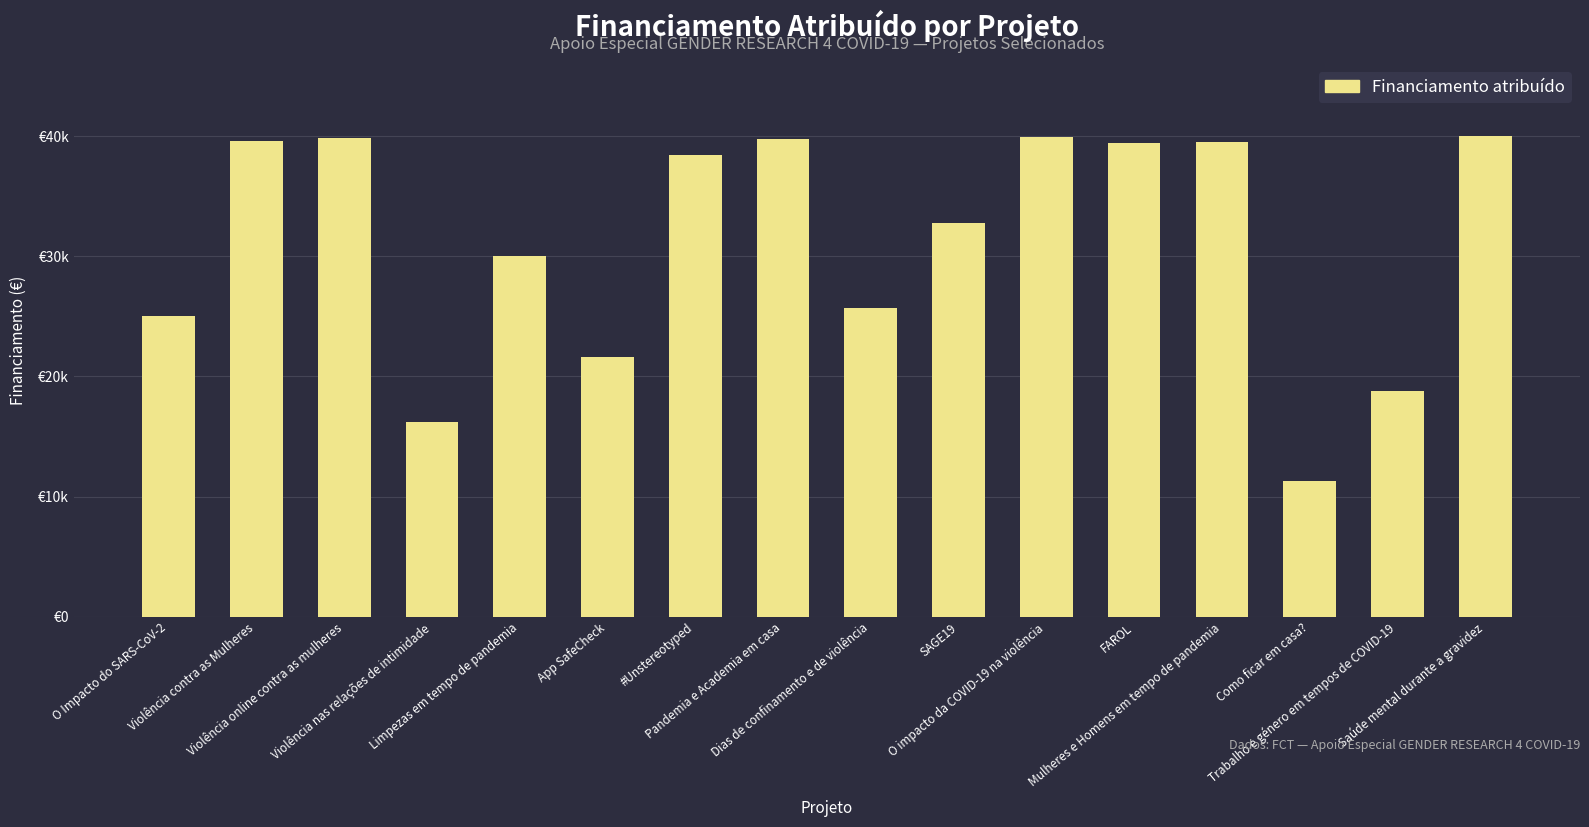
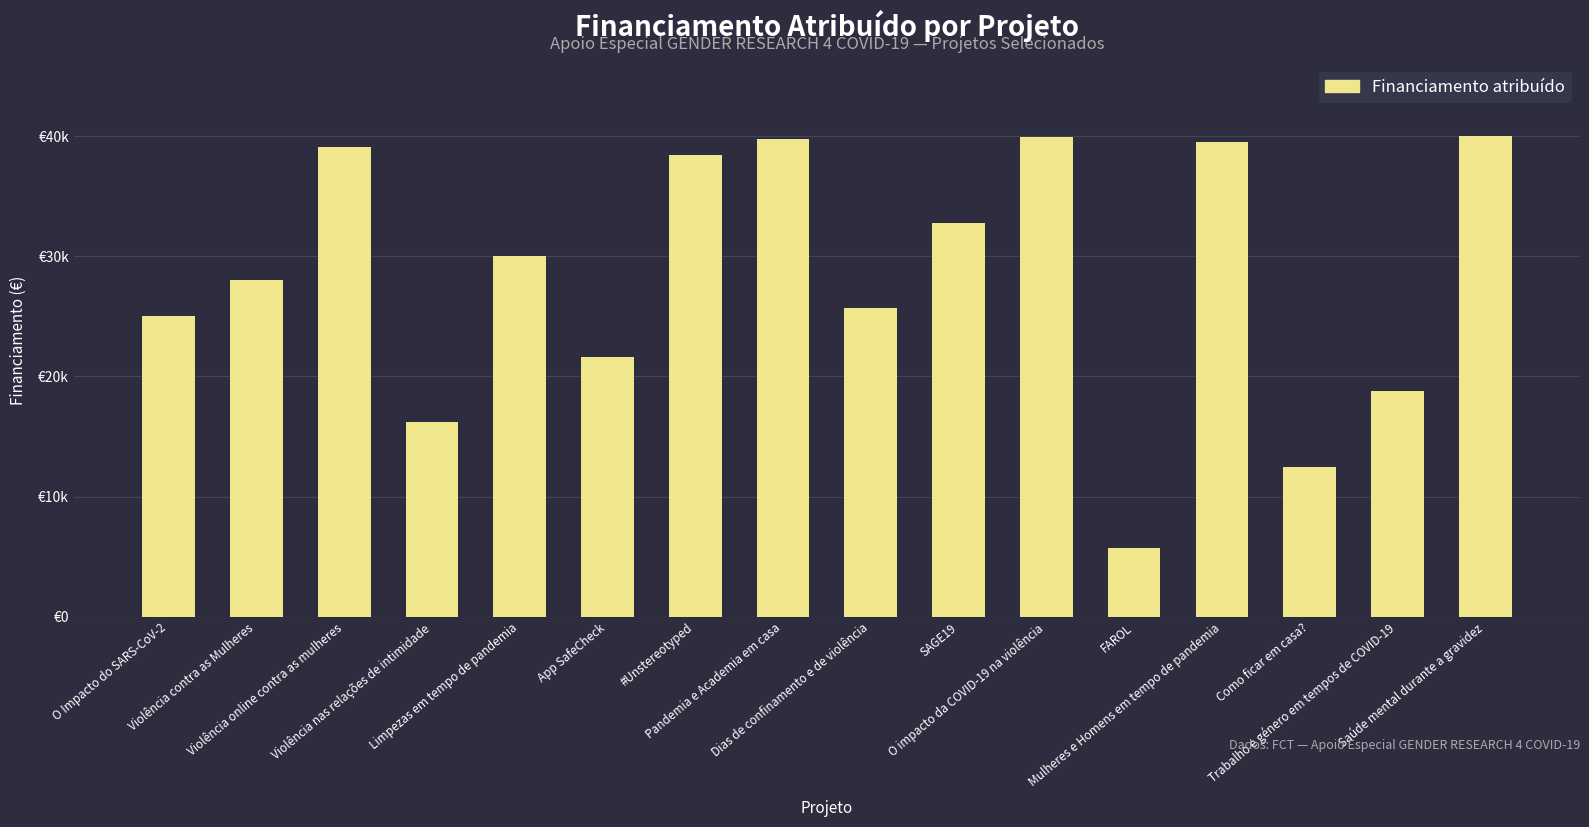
Violência contra as Mulheres: €39600 -> €28000
Violência online contra as mulheres: €39900 -> €39100
FAROL: €39400 -> €5700
Como ficar em casa?: €11300 -> €12500
